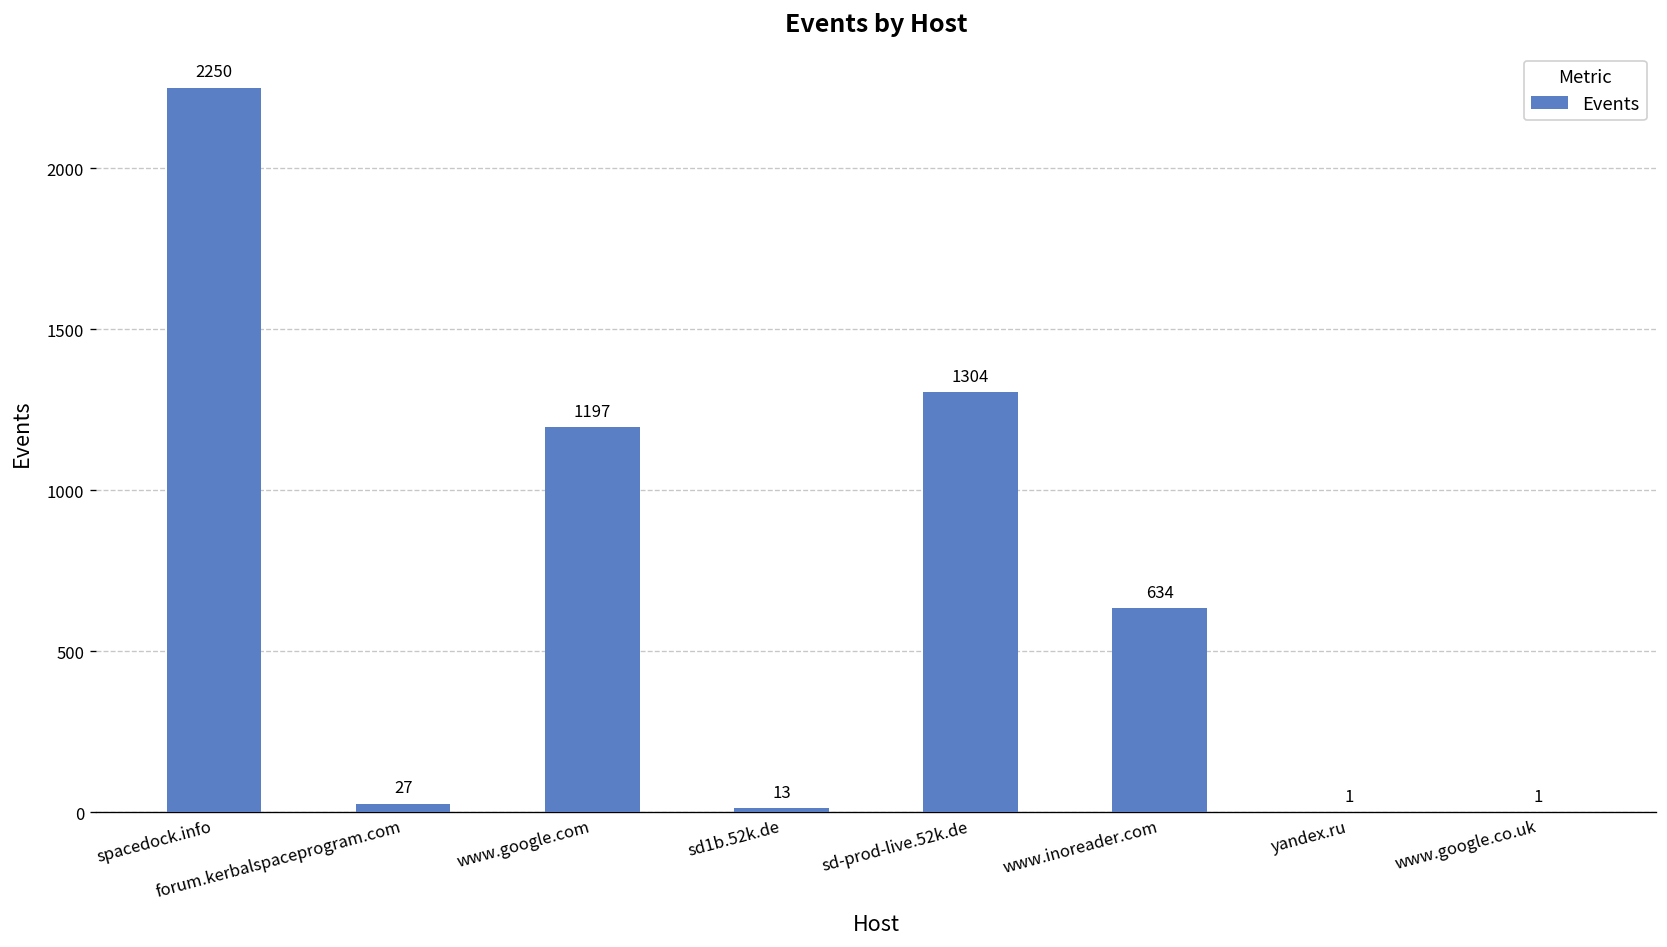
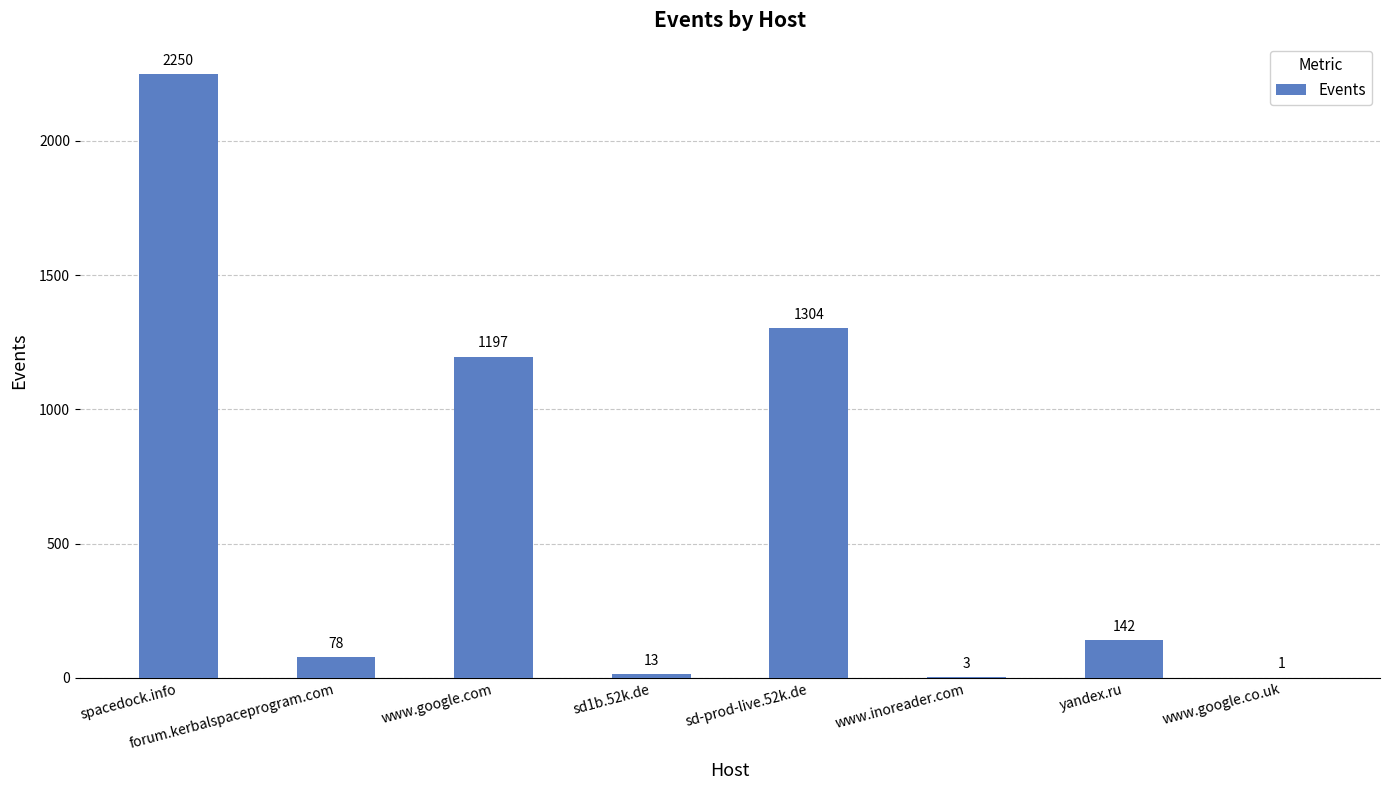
forum.kerbalspaceprogram.com: 27 -> 78
www.inoreader.com: 634 -> 3
yandex.ru: 1 -> 142
